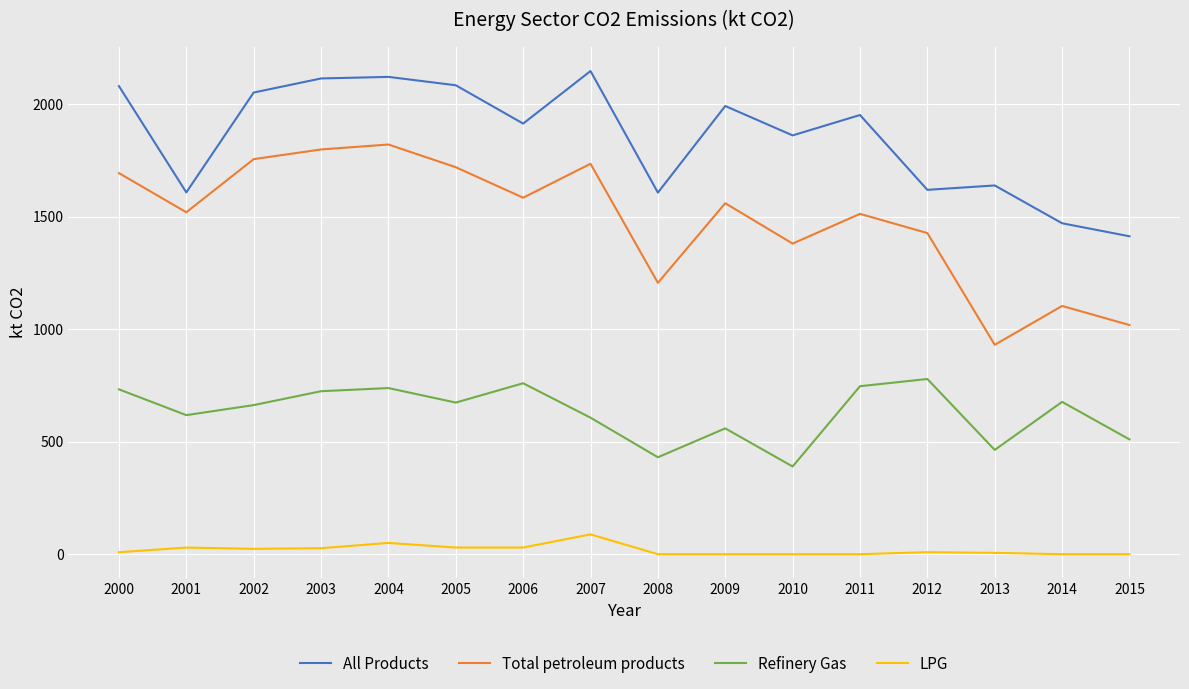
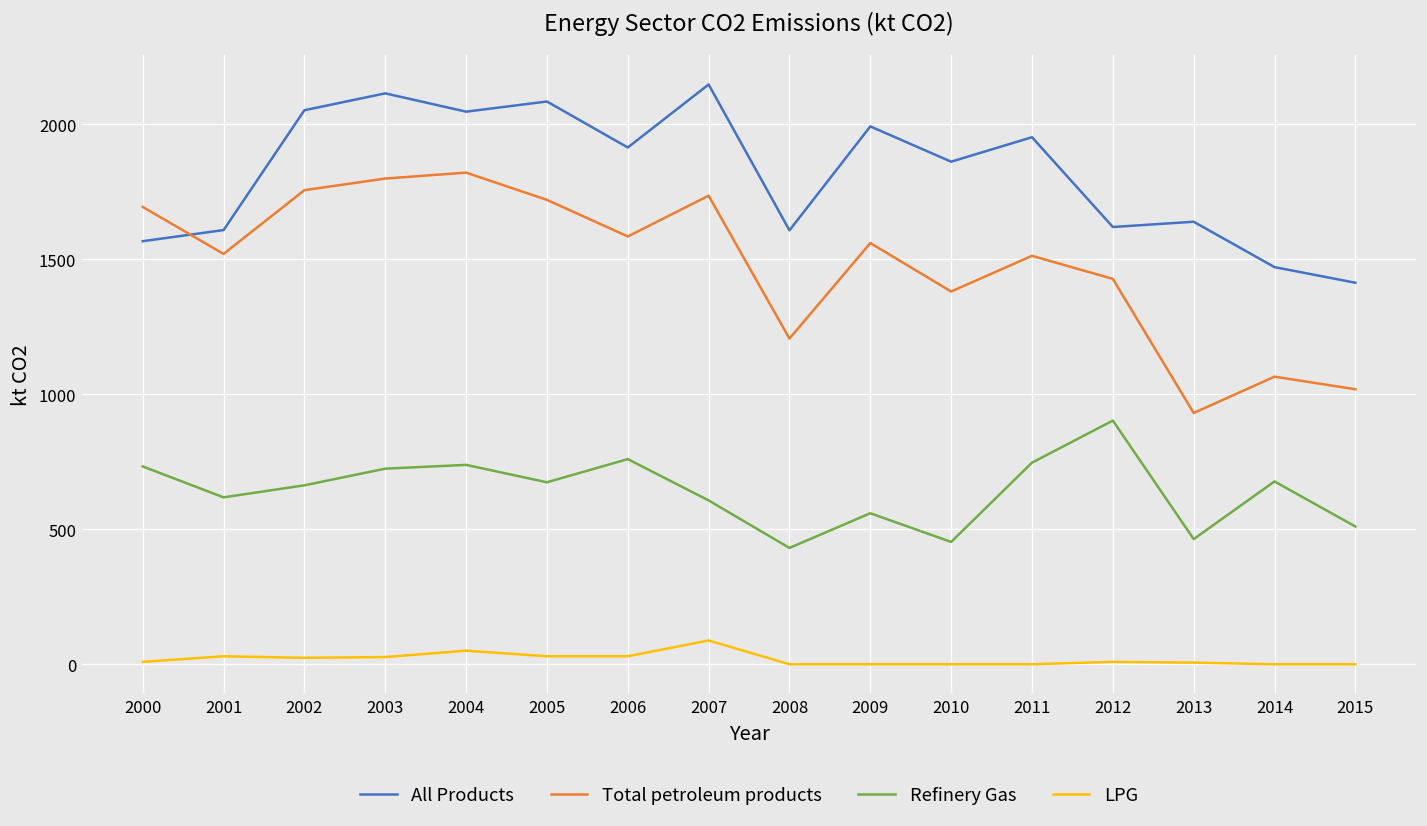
All Products, 2000: 2080 -> 1570
All Products, 2004: 2120 -> 2050
Refinery Gas, 2010: 390 -> 450
Refinery Gas, 2012: 780 -> 900
Total petroleum products, 2014: 1100 -> 1070
